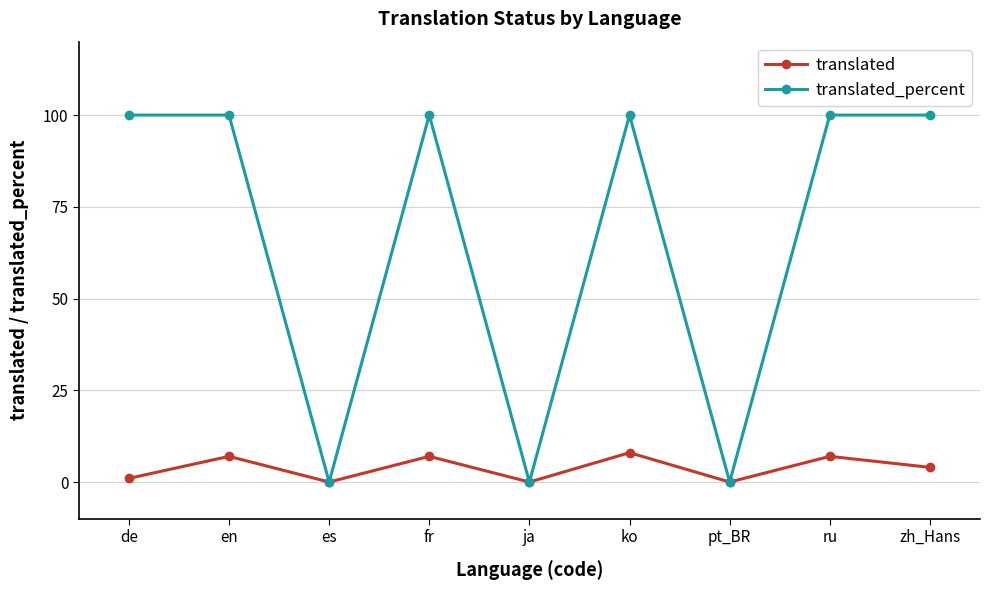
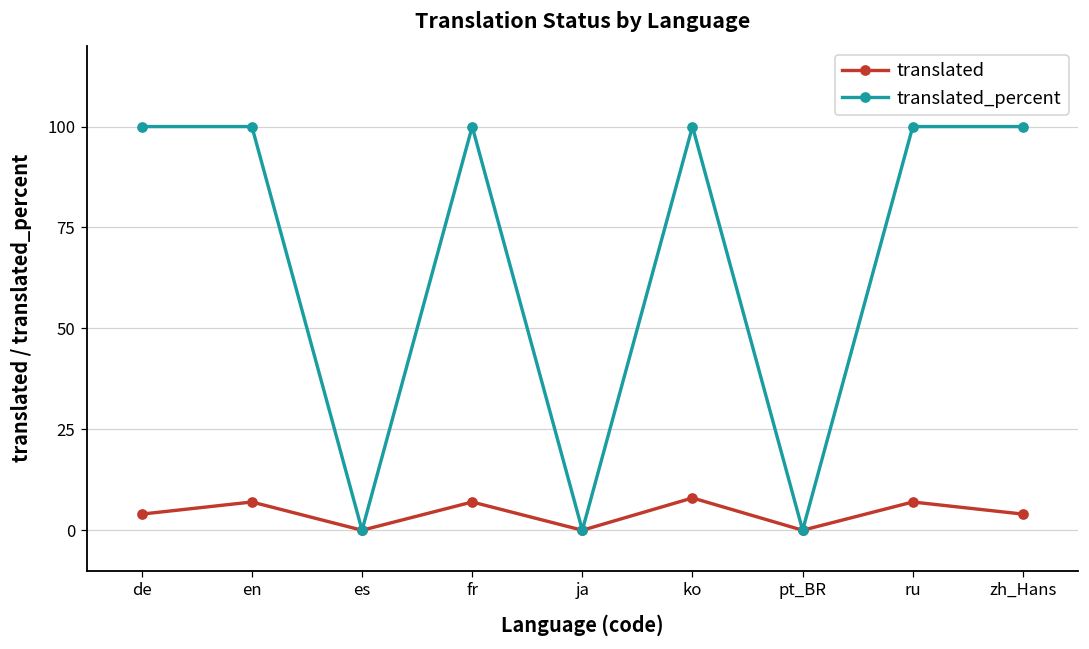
translated, de: 1 -> 4
